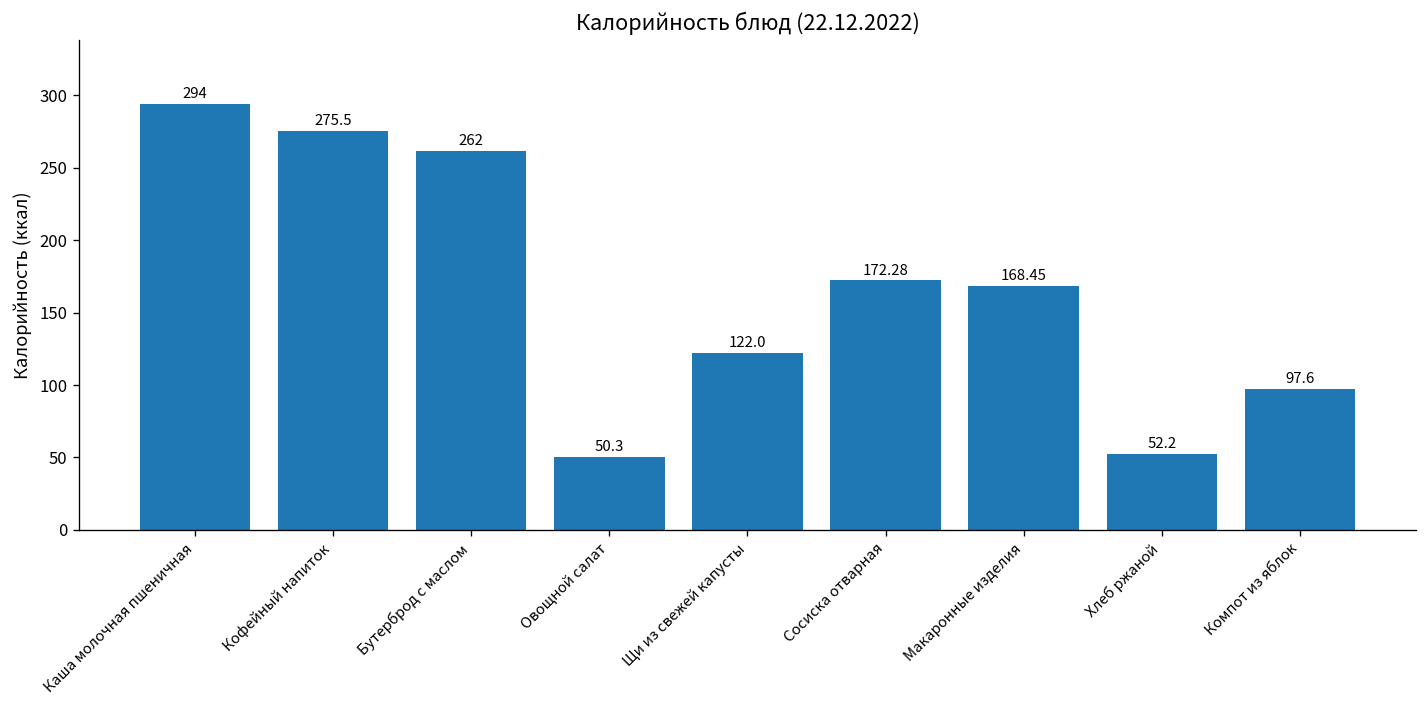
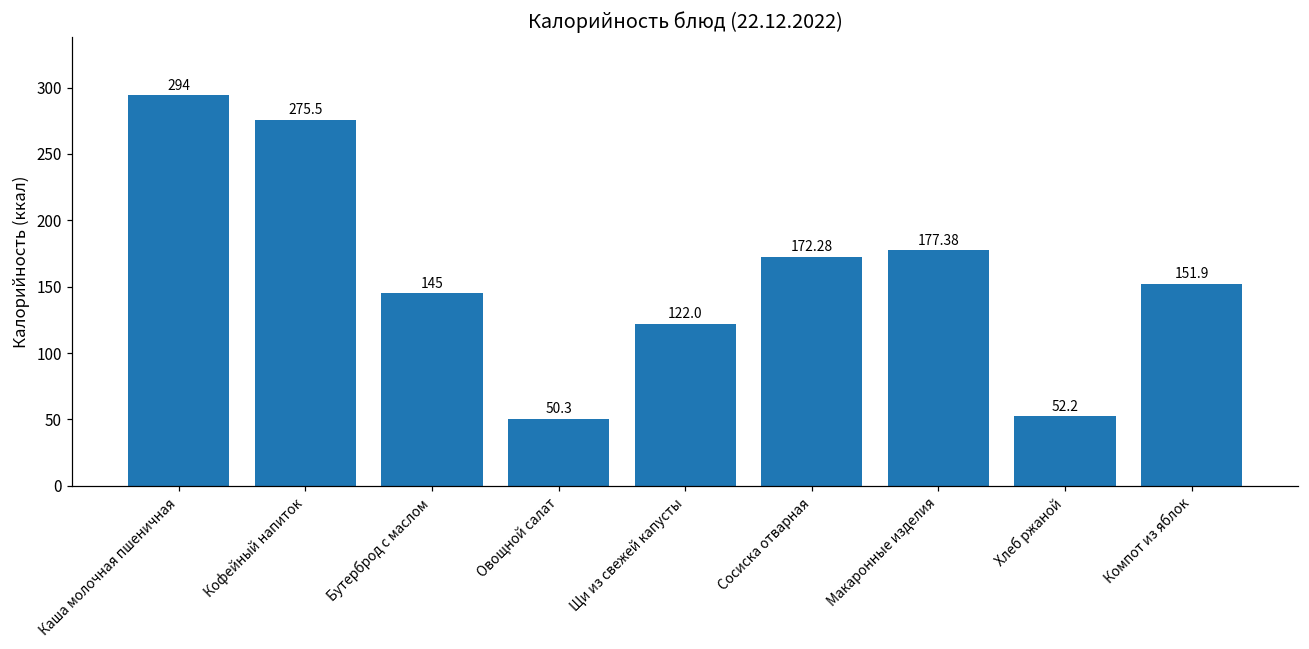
Бутерброд с маслом: 262 -> 145
Макаронные изделия: 168.45 -> 177.38
Компот из яблок: 97.6 -> 151.9
